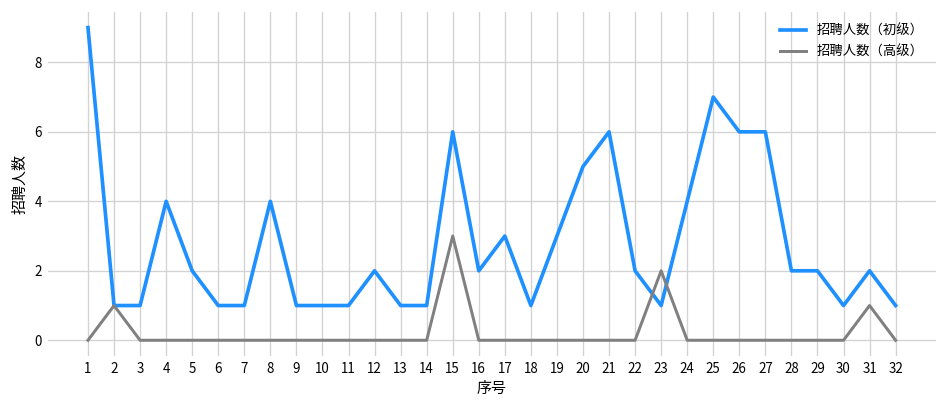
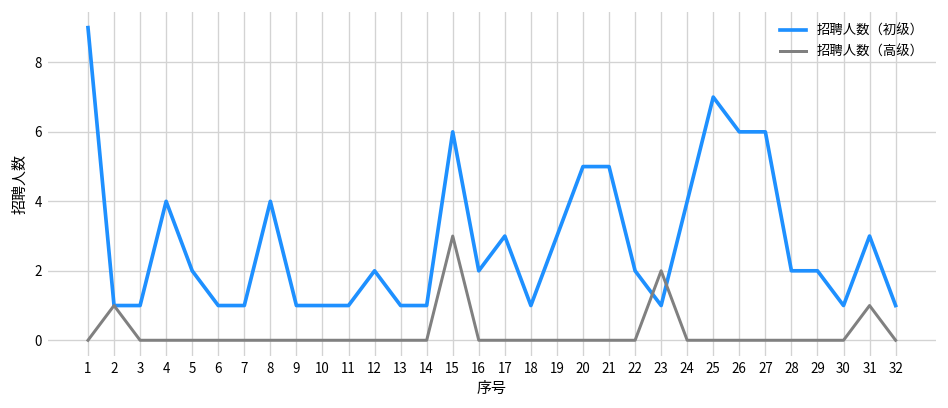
招聘人数（初级）, 21: 6 -> 5
招聘人数（初级）, 31: 2 -> 3
